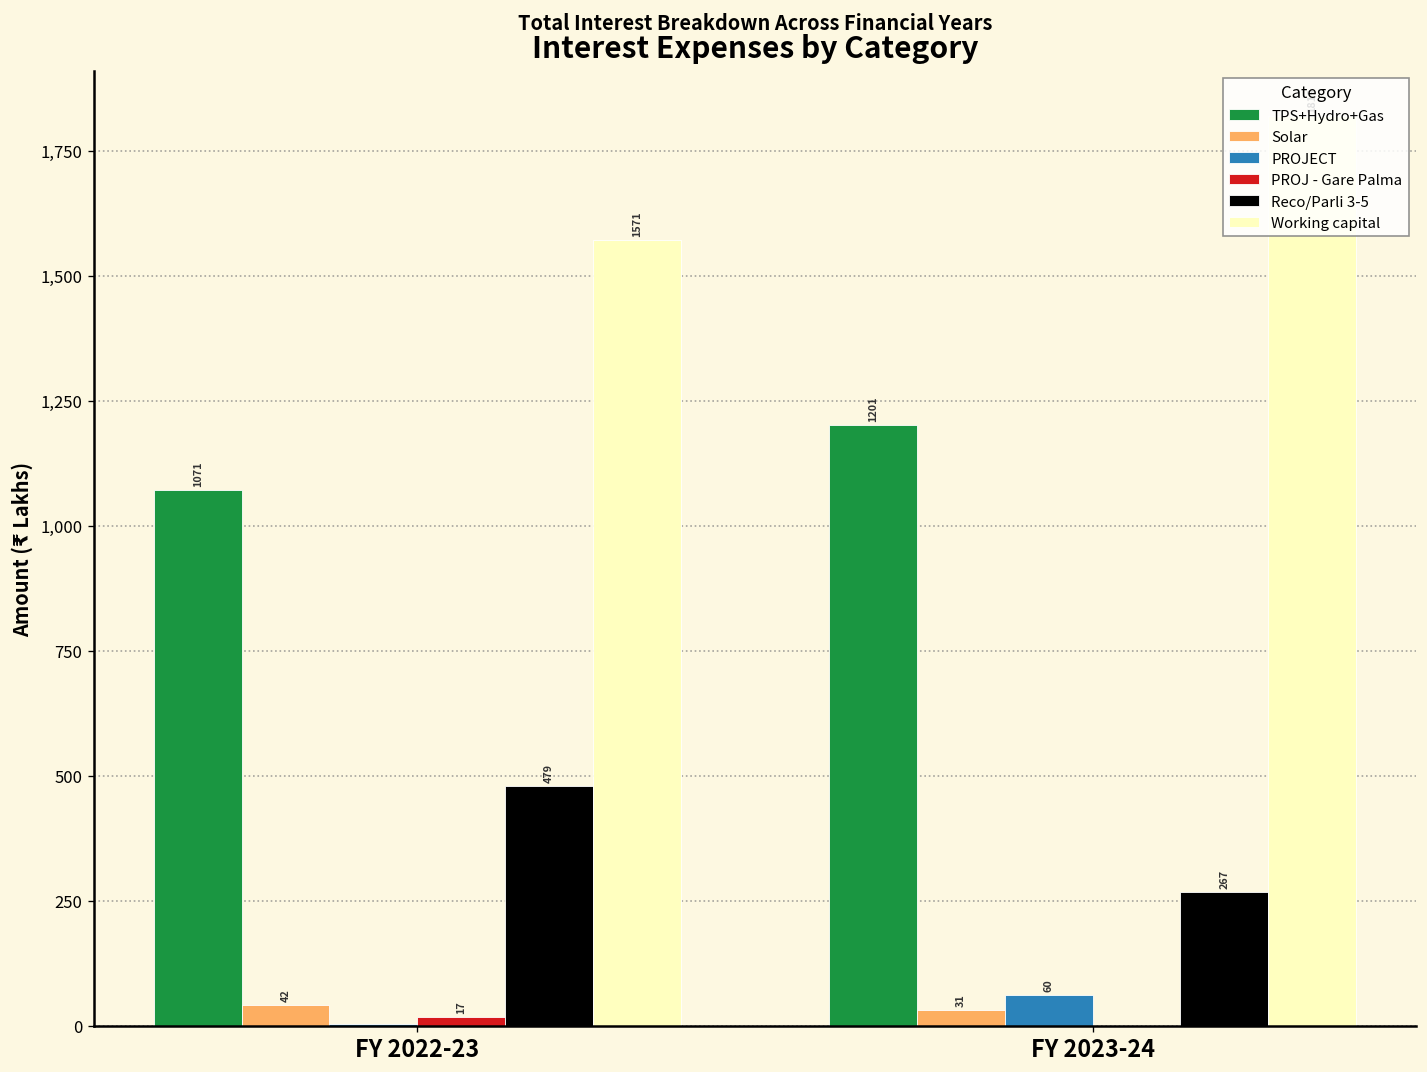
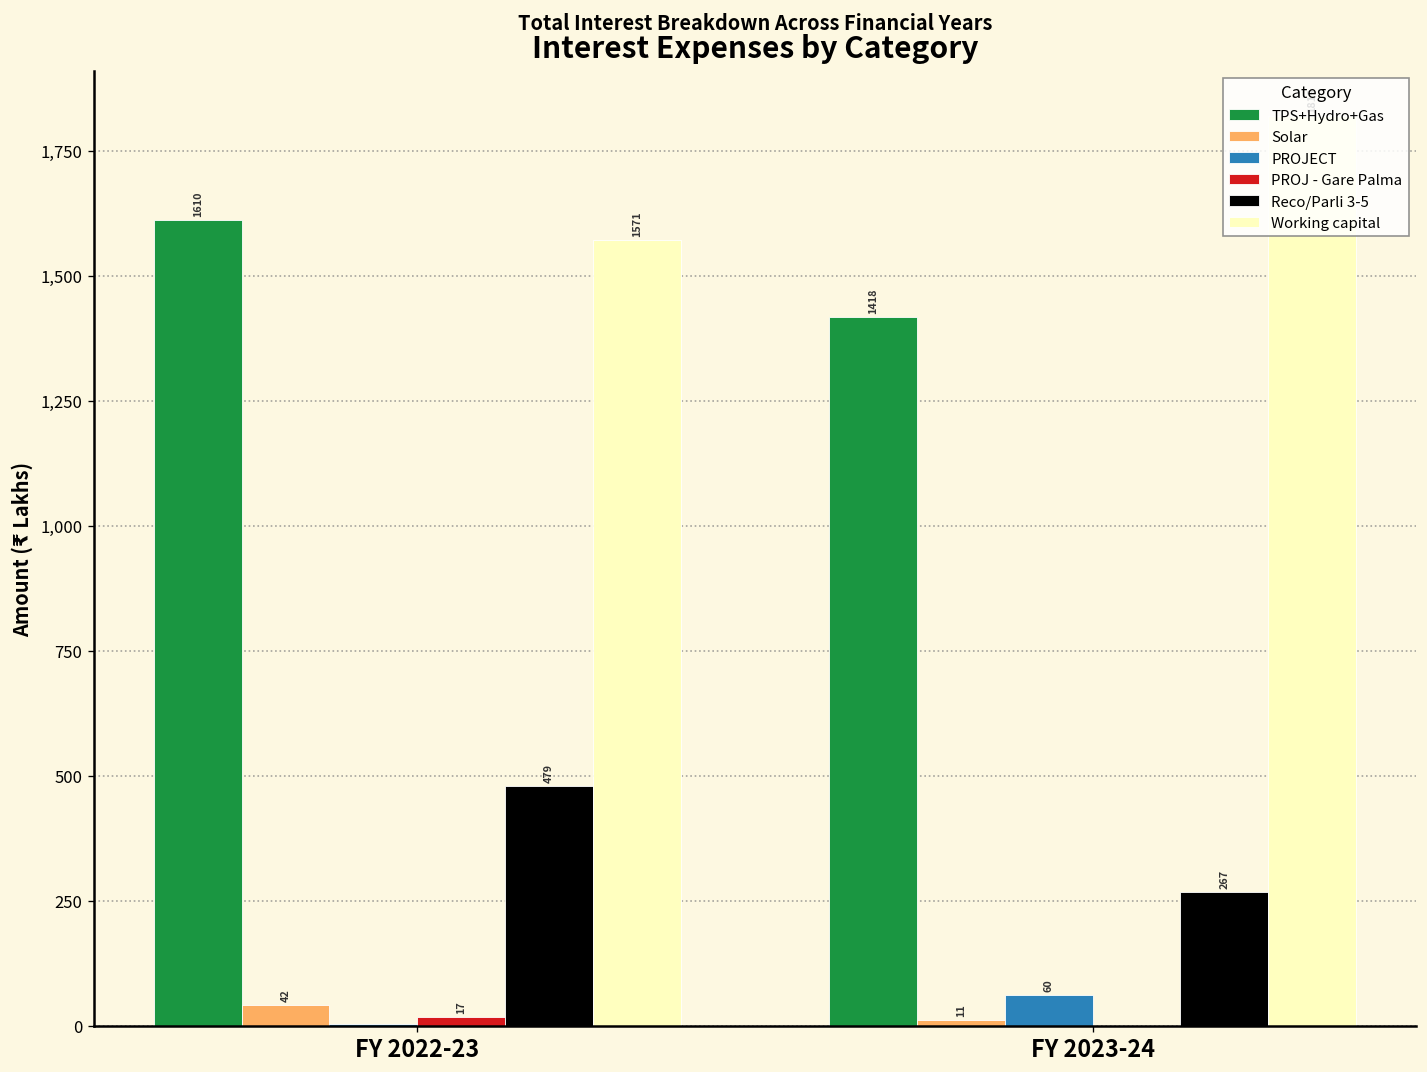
TPS+Hydro+Gas, FY 2022-23: 1071 -> 1610
TPS+Hydro+Gas, FY 2023-24: 1201 -> 1418
Solar, FY 2023-24: 31 -> 11
